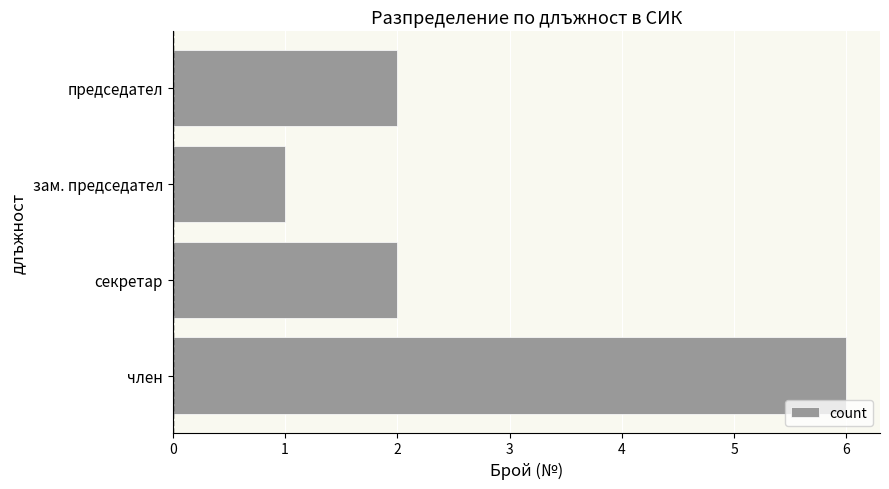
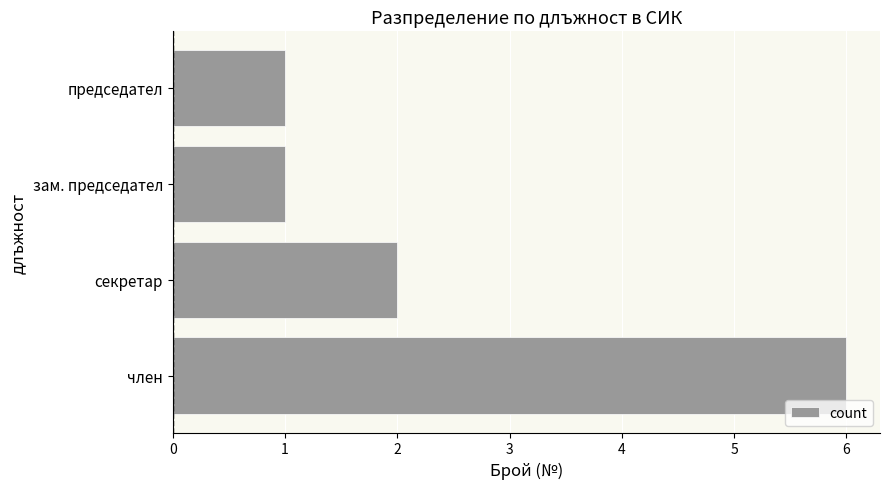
председател: 2 -> 1
